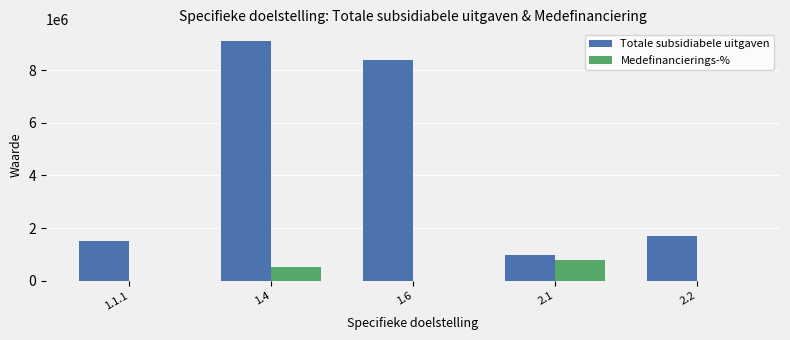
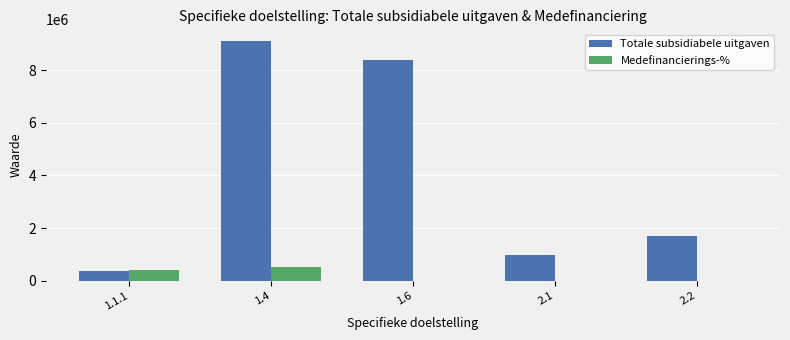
Totale subsidiabele uitgaven, 1.1.1: 1500000 -> 400000
Medefinancierings-%, 1.1.1: 0 -> 400000
Medefinancierings-%, 2.1: 800000 -> 0
